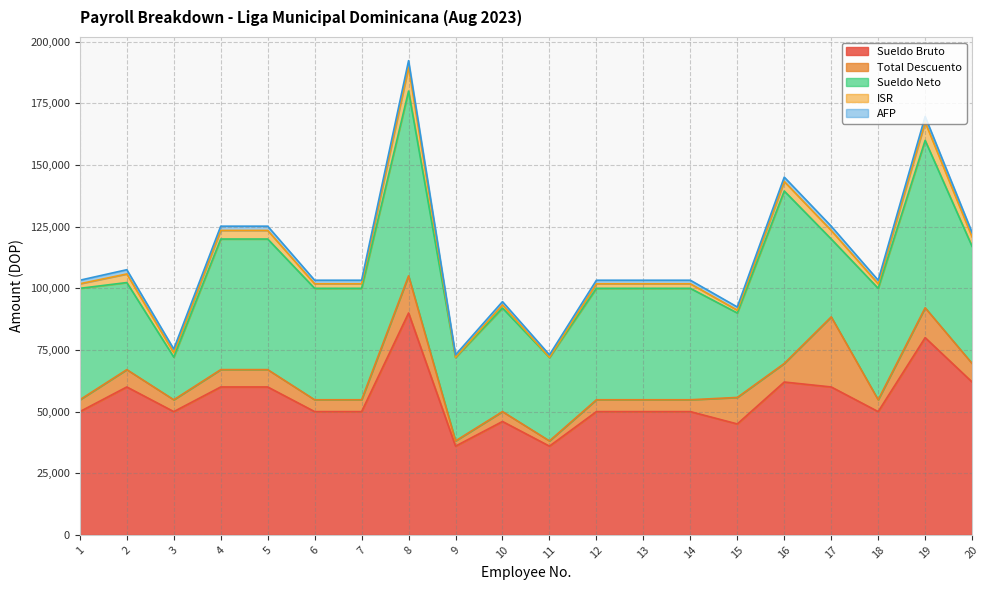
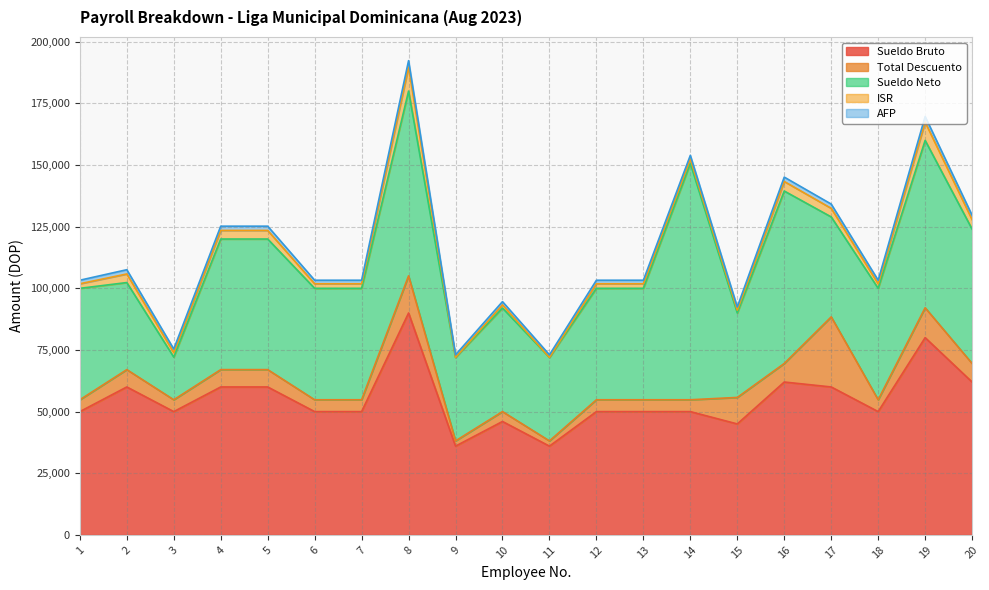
Sueldo Neto, 14: 45,000 -> 96,000
Sueldo Neto, 17: 32,000 -> 41,000
Sueldo Neto, 20: 47,000 -> 54,000
